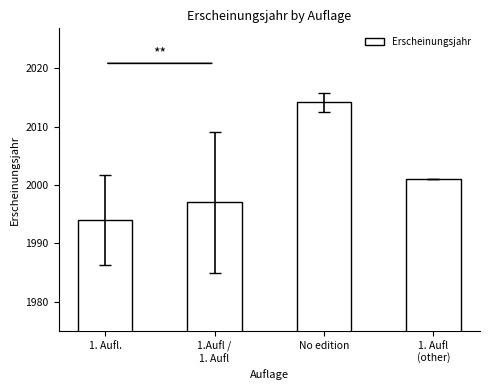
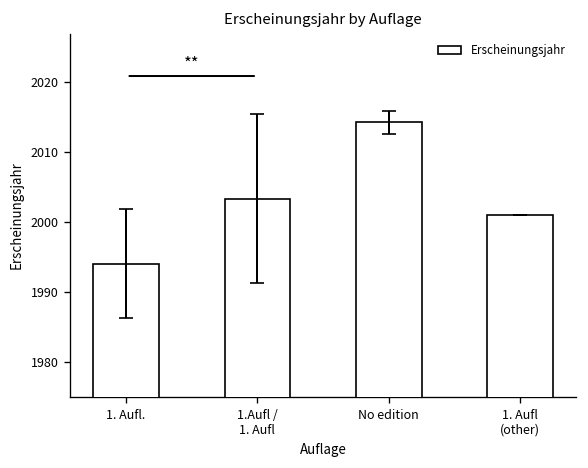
Erscheinungsjahr, 1.Aufl / 1. Aufl: 1997 -> 2003
